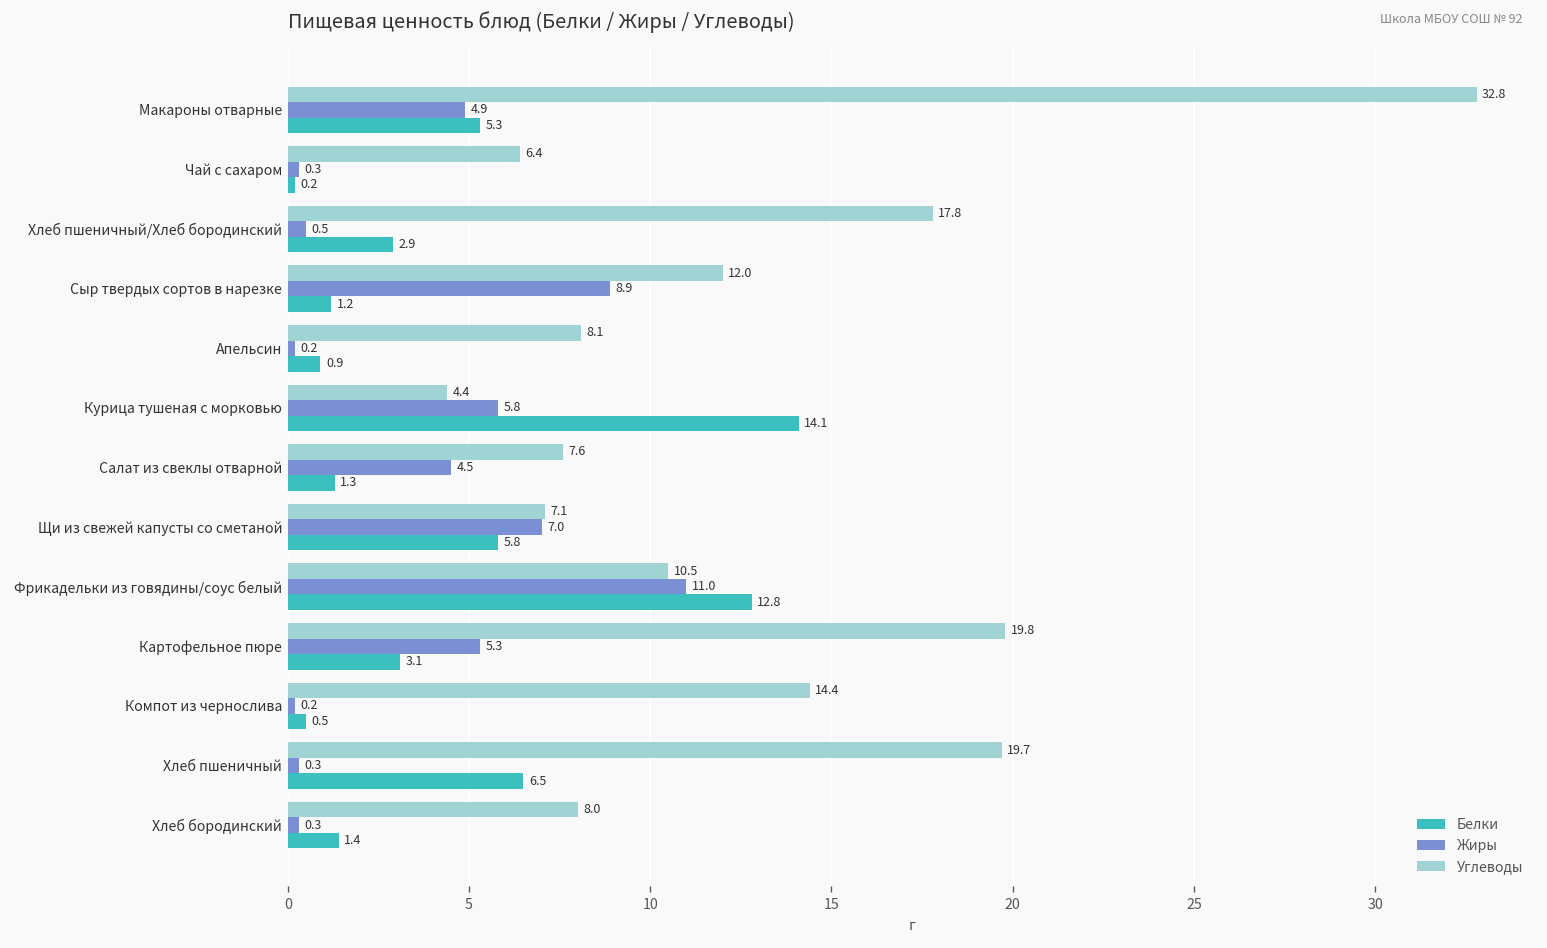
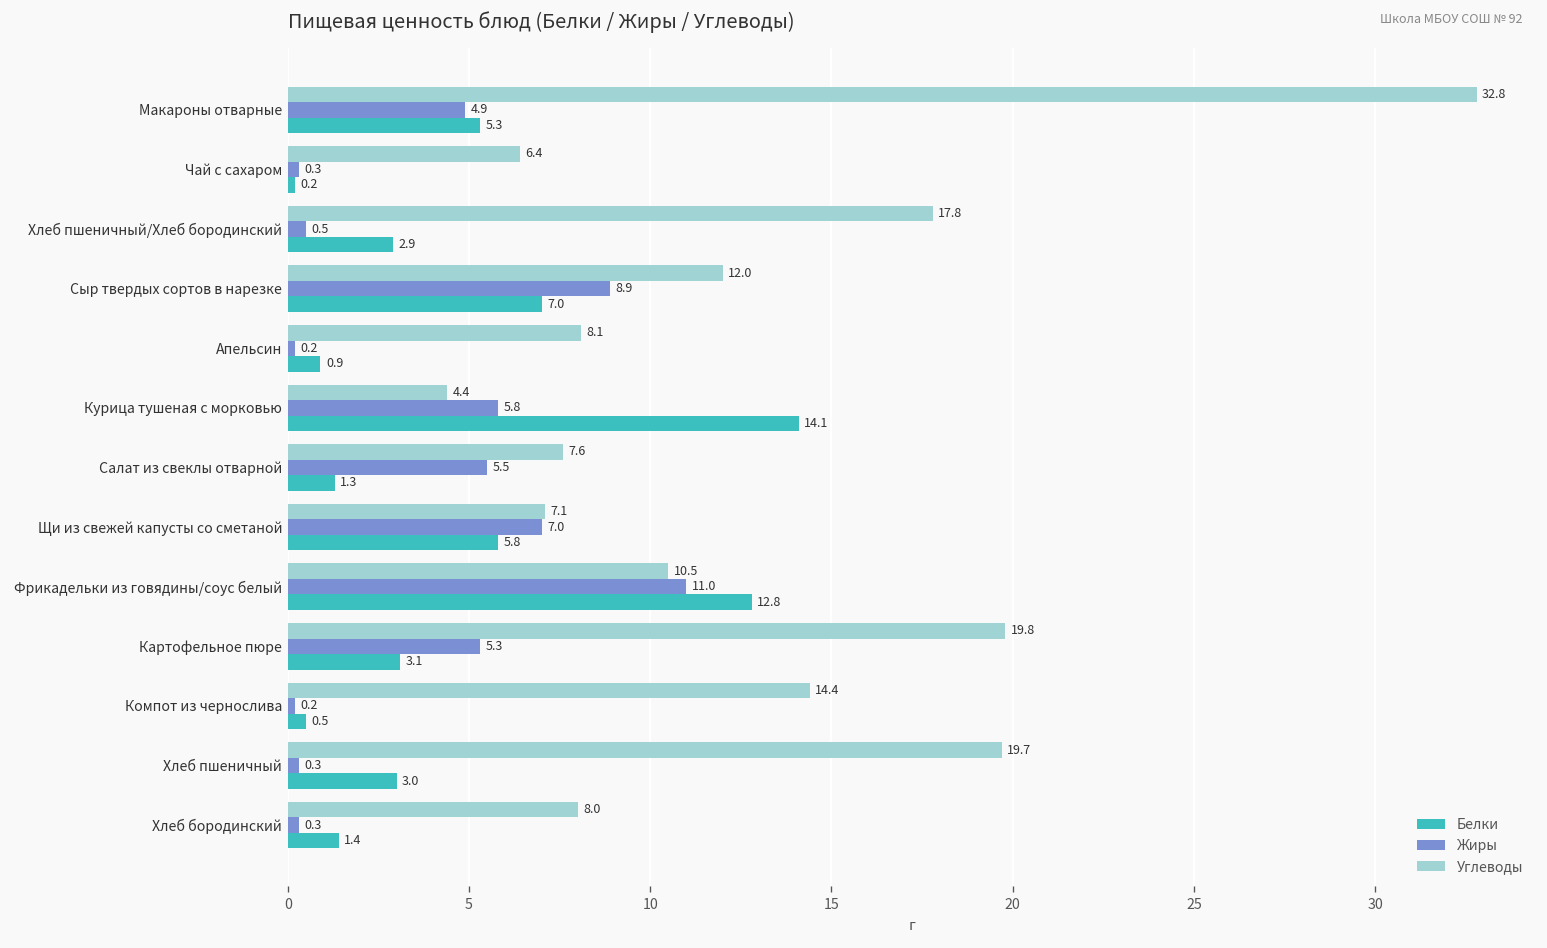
Белки, Сыр твердых сортов в нарезке: 1.2 -> 7.0
Жиры, Салат из свеклы отварной: 4.5 -> 5.5
Белки, Хлеб пшеничный: 6.5 -> 3.0
